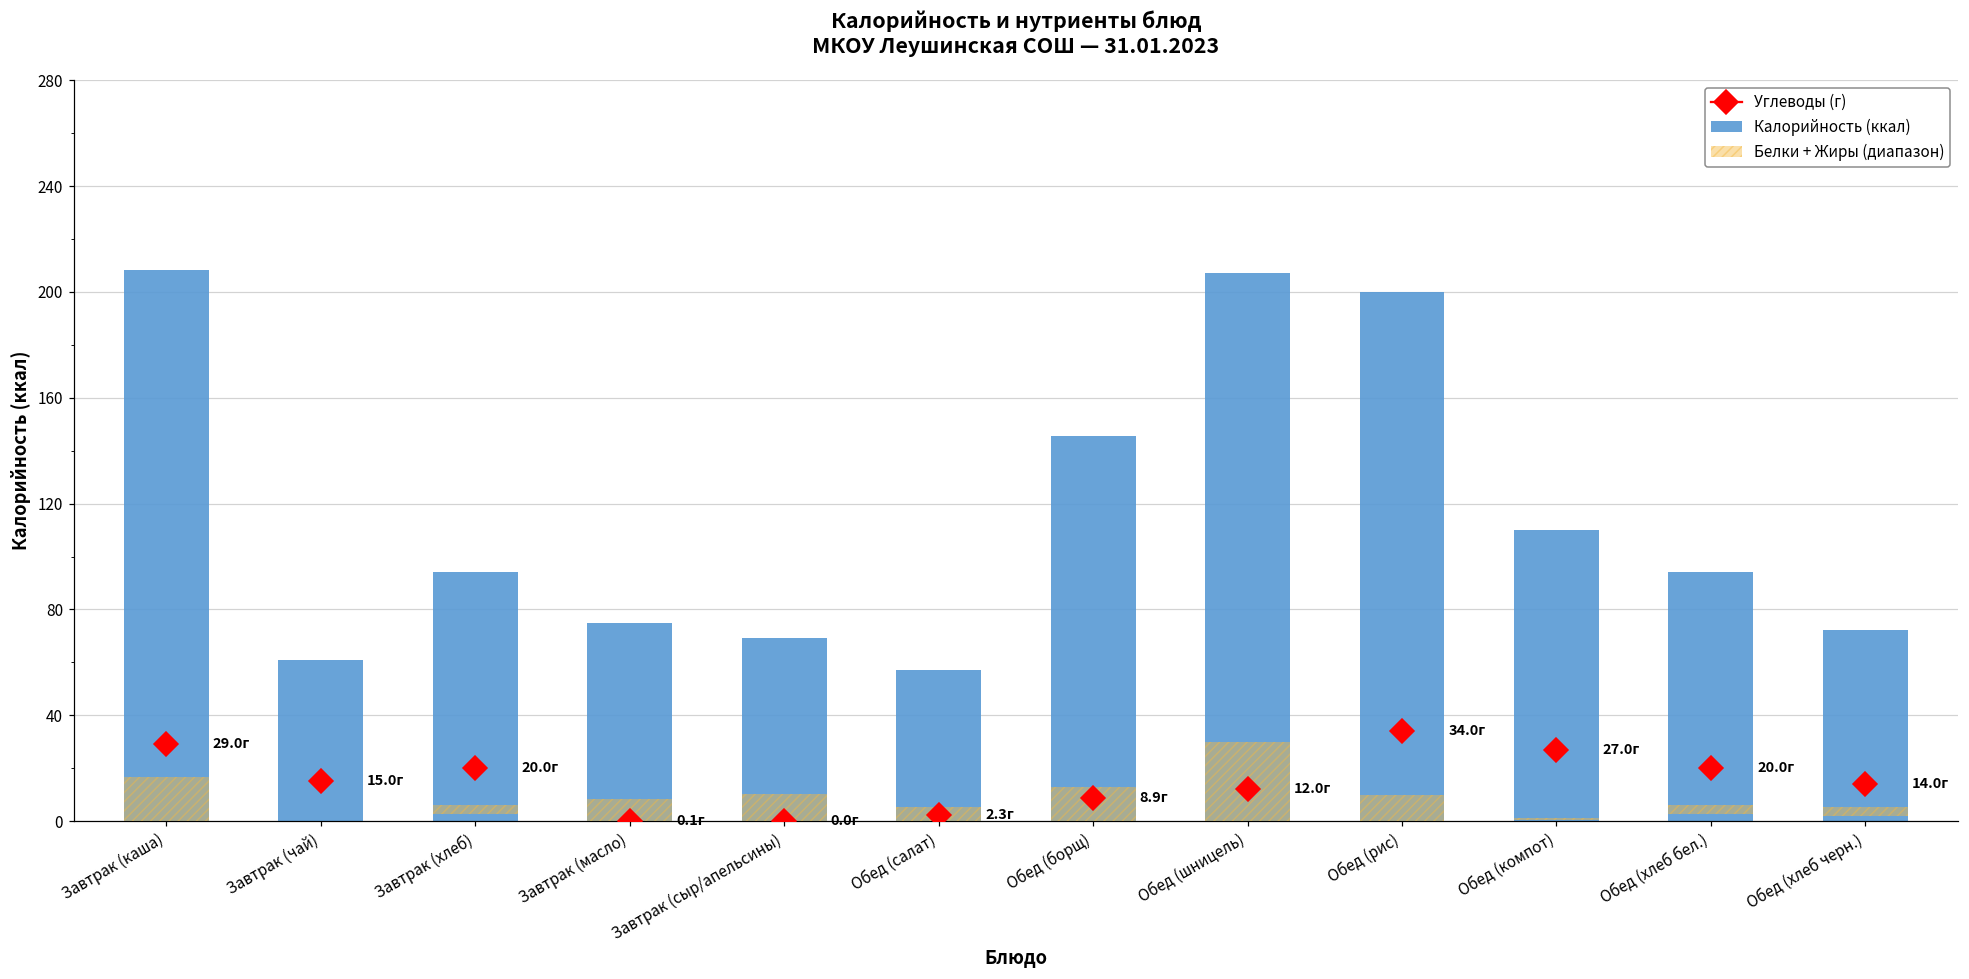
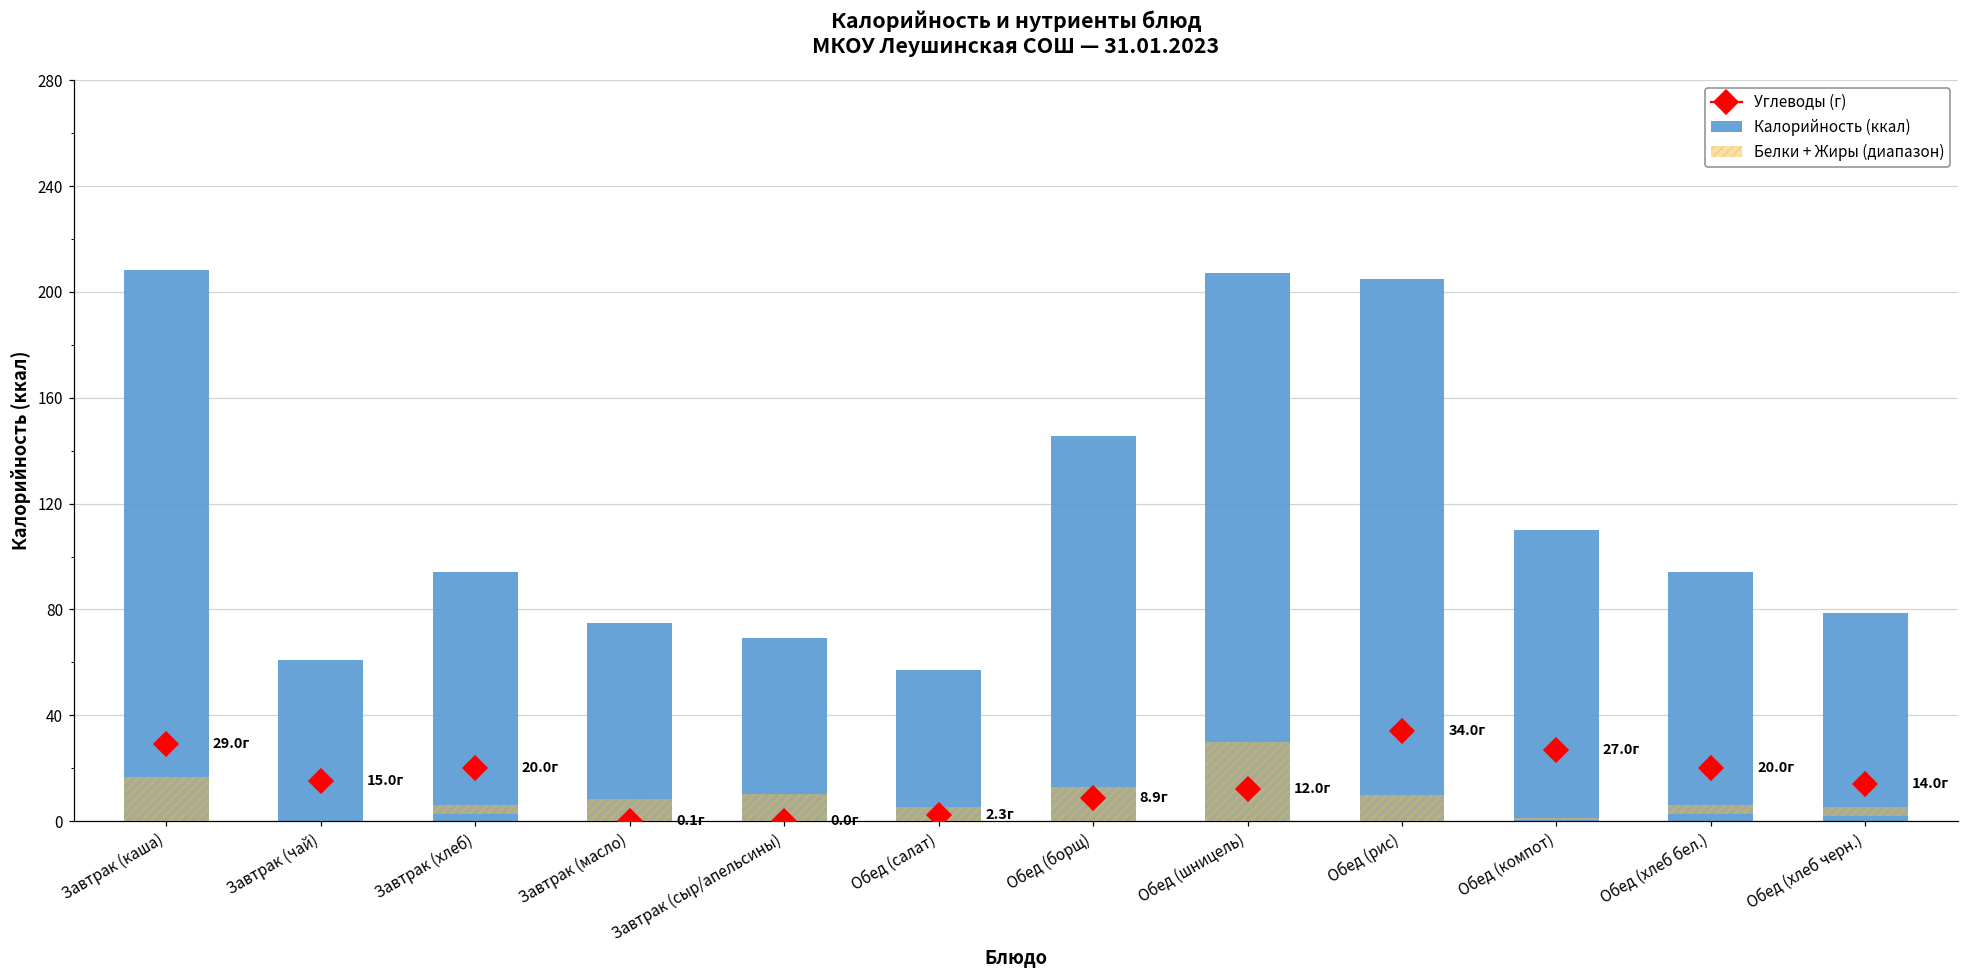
Калорийность (ккал), Обед (рис): 200 -> 205
Калорийность (ккал), Обед (хлеб черн.): 72 -> 79
